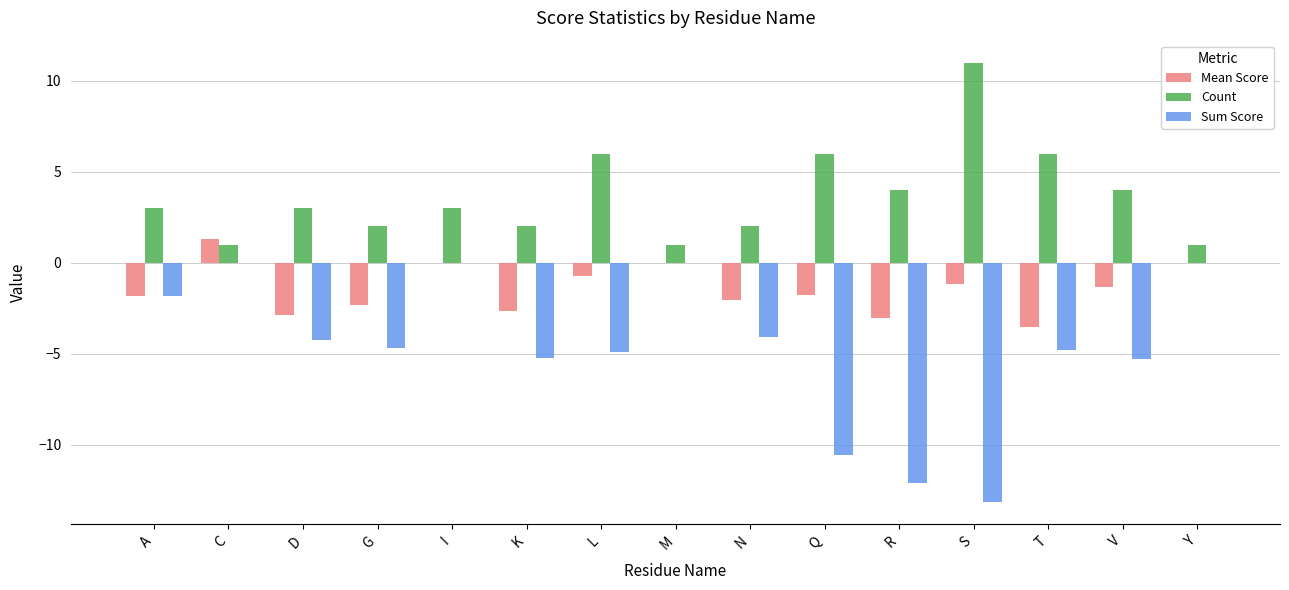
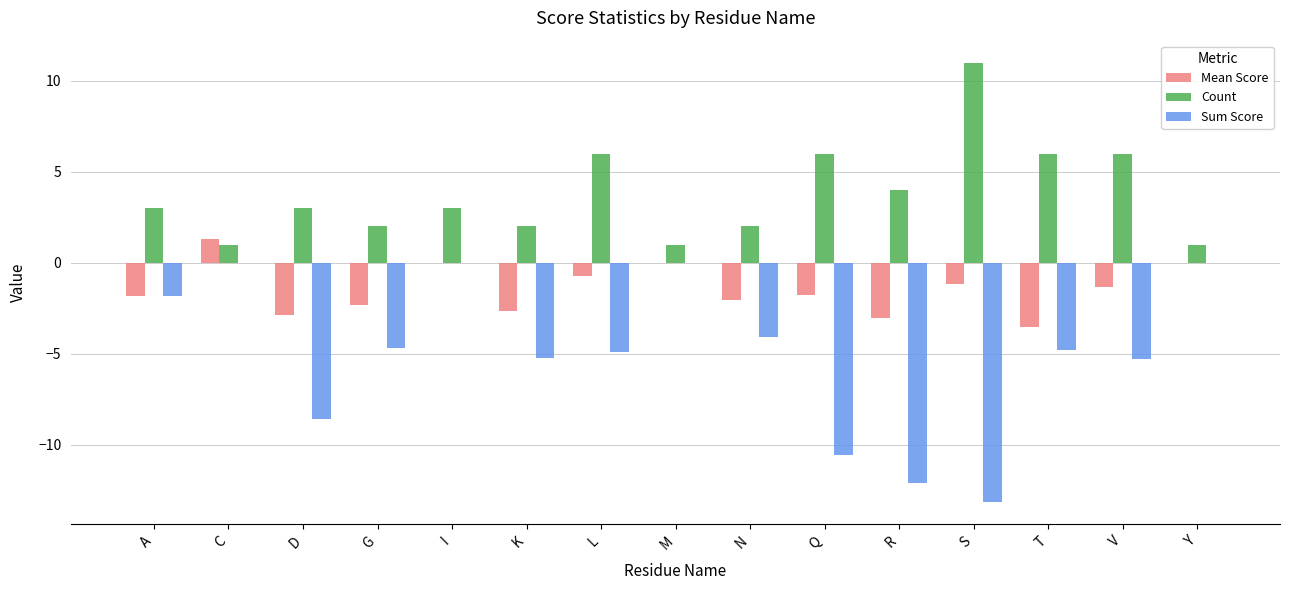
Sum Score, D: -4.2 -> -8.6
Count, V: 4 -> 6
